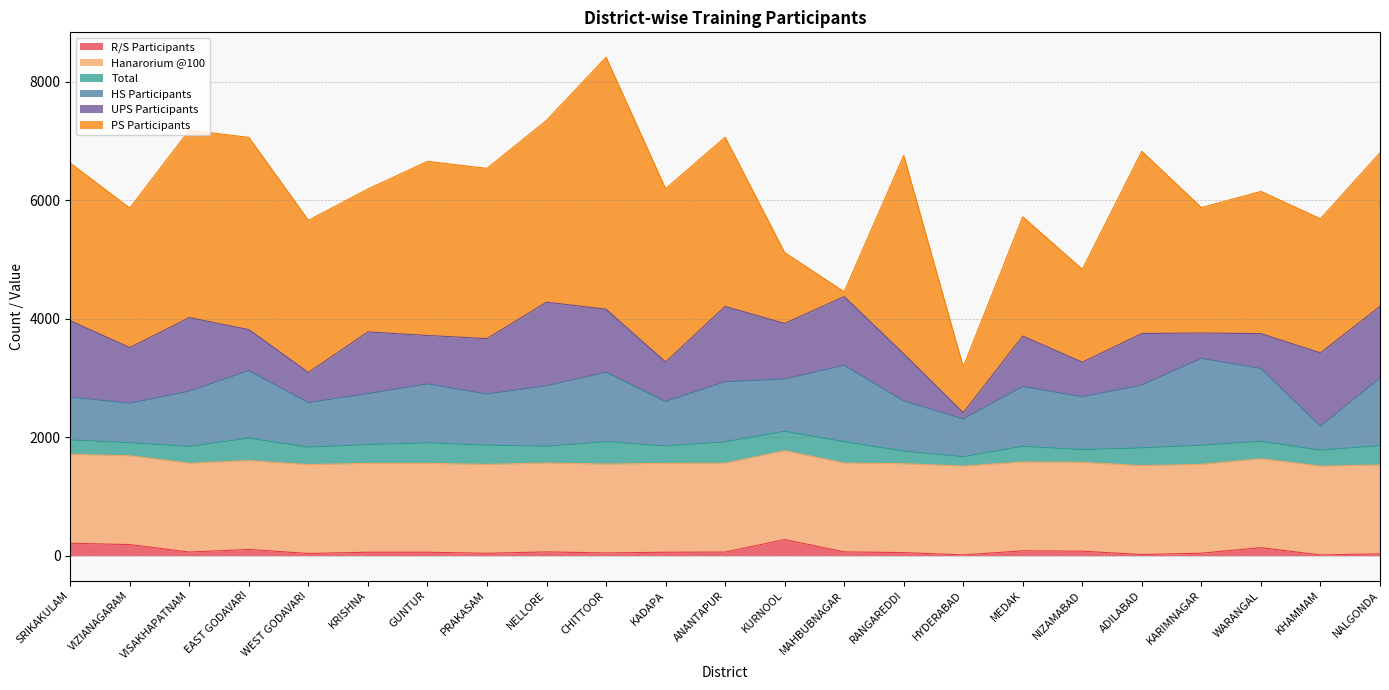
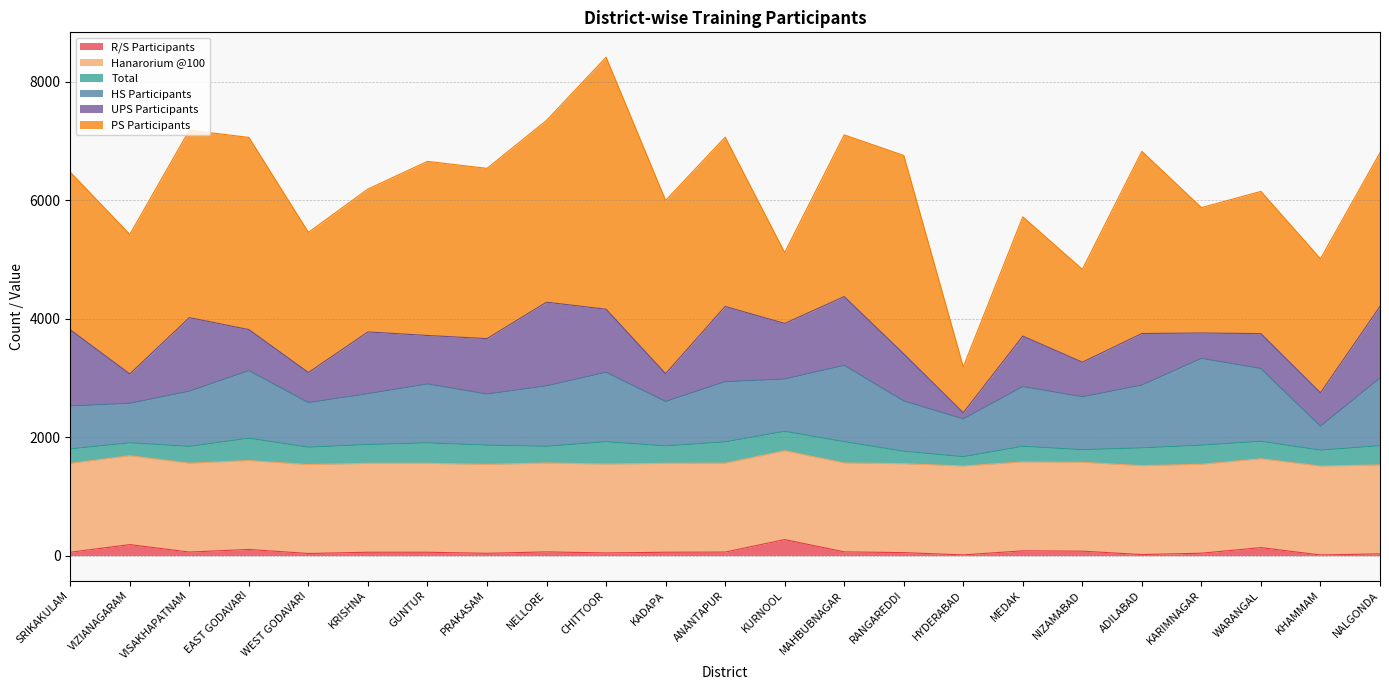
R/S Participants, SRIKAKULAM: 200 -> 100
UPS Participants, VIZIANAGARAM: 900 -> 500
PS Participants, WEST GODAVARI: 2600 -> 2400
UPS Participants, KADAPA: 700 -> 500
PS Participants, MAHBUBNAGAR: 100 -> 2700
UPS Participants, KHAMMAM: 1200 -> 600
